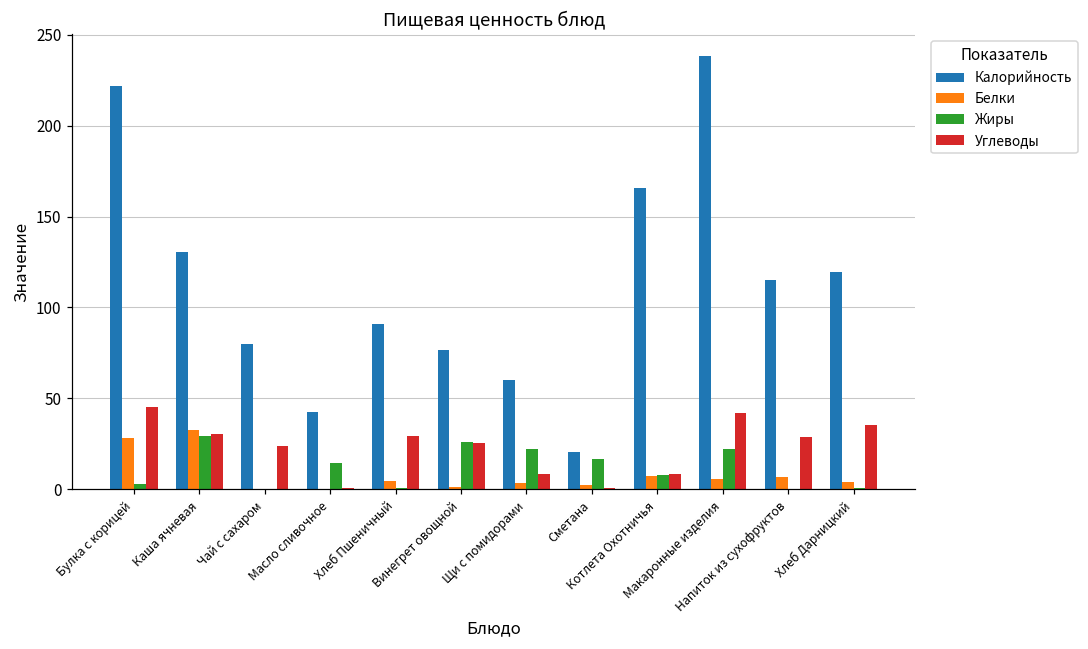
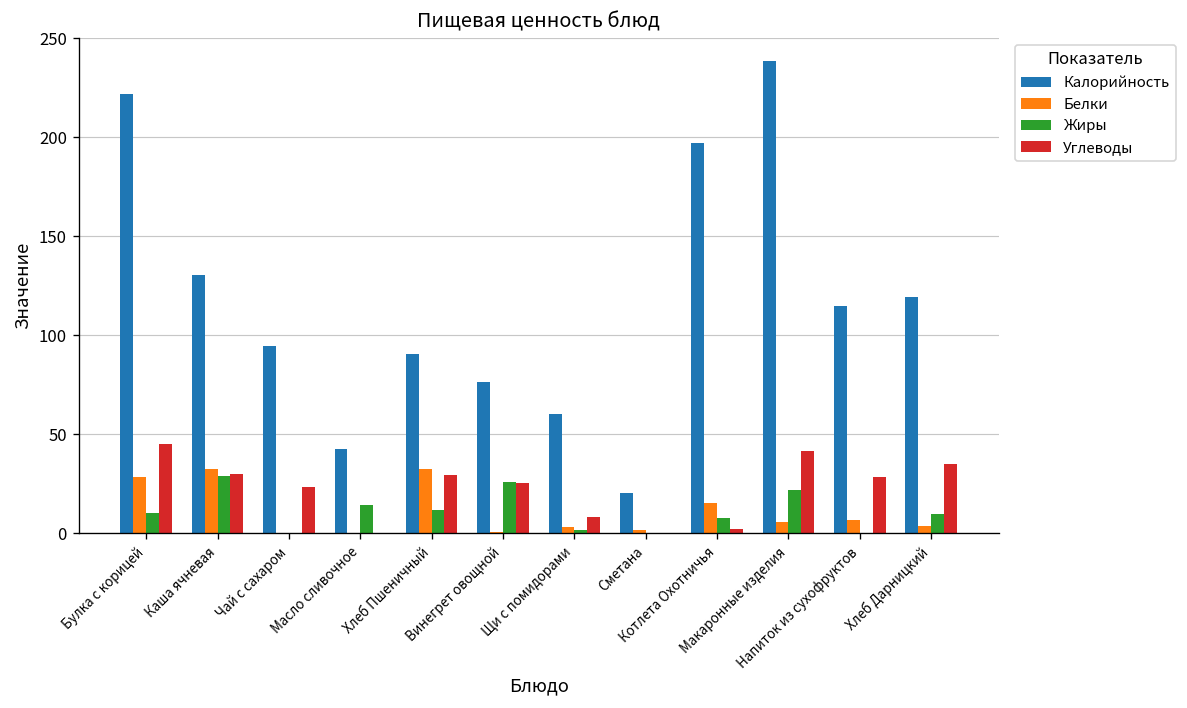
Жиры, Булка с корицей: 3 -> 10
Калорийность, Чай с сахаром: 80 -> 95
Белки, Хлеб Пшеничный: 5 -> 33
Жиры, Хлеб Пшеничный: 1 -> 12
Жиры, Щи с помидорами: 22 -> 2
Жиры, Сметана: 17 -> 0
Калорийность, Котлета Охотничья: 166 -> 197
Белки, Котлета Охотничья: 7 -> 16
Углеводы, Котлета Охотничья: 8 -> 3
Жиры, Хлеб Дарницкий: 1 -> 10
